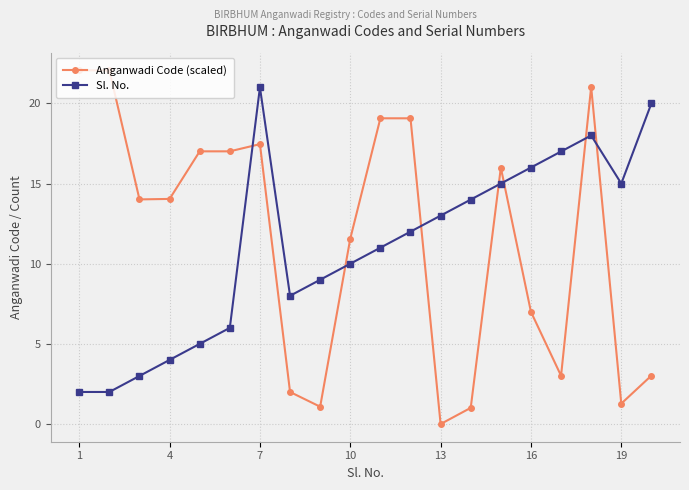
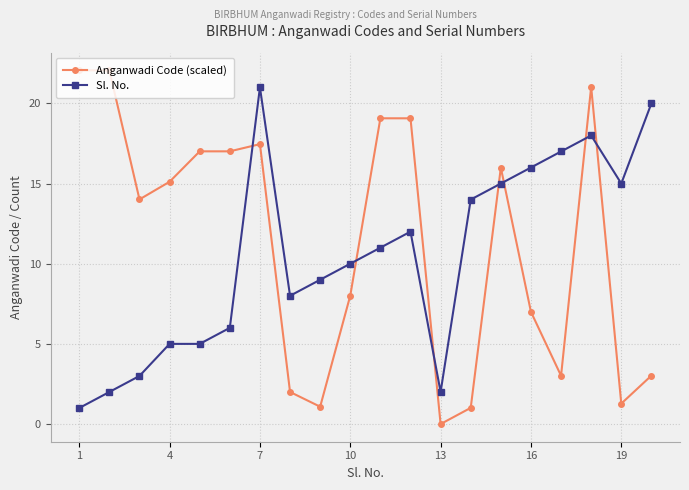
Sl. No., 1: 2 -> 1
Anganwadi Code (scaled), 4: 14.0 -> 15.1
Sl. No., 4: 4 -> 5
Anganwadi Code (scaled), 10: 11.6 -> 8.0
Sl. No., 13: 13 -> 2
